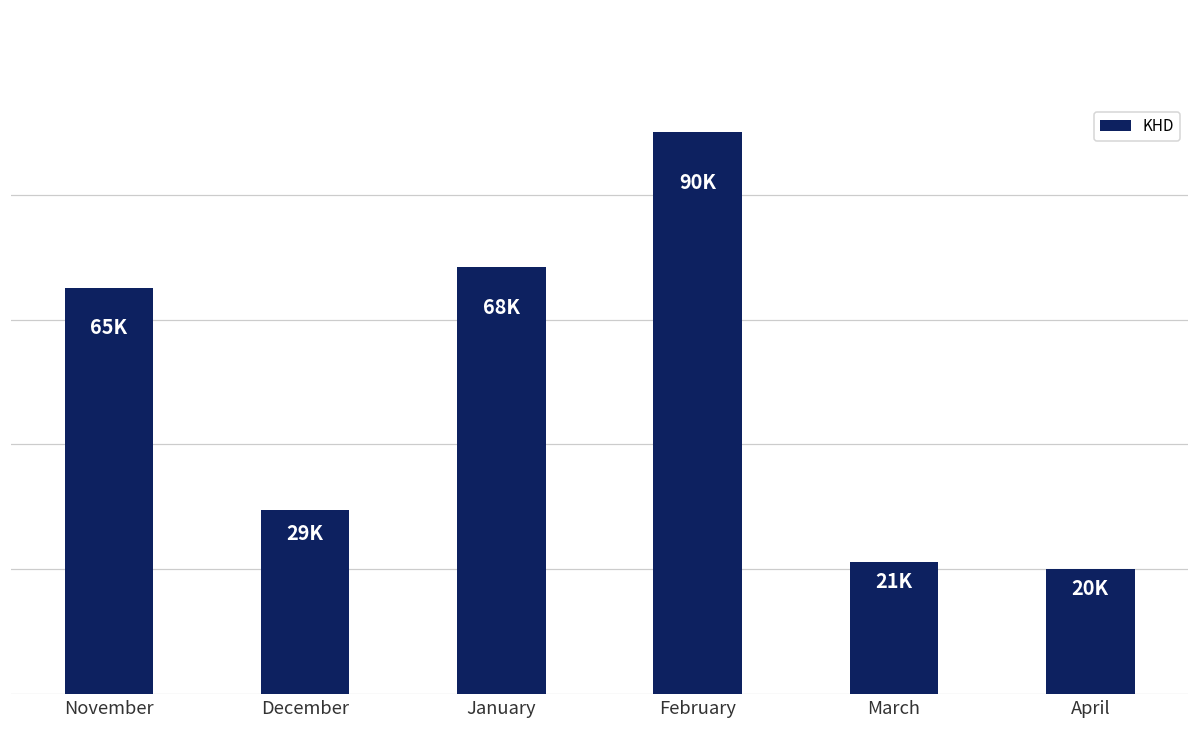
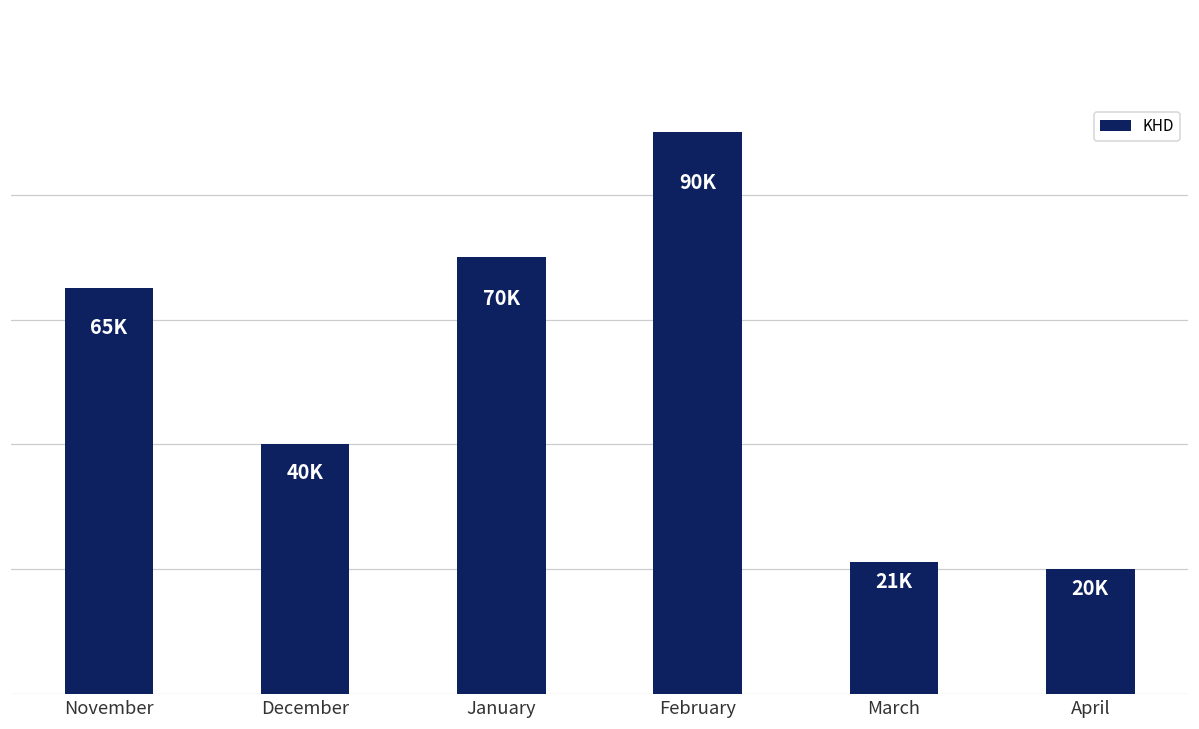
December: 29K -> 40K
January: 68K -> 70K
